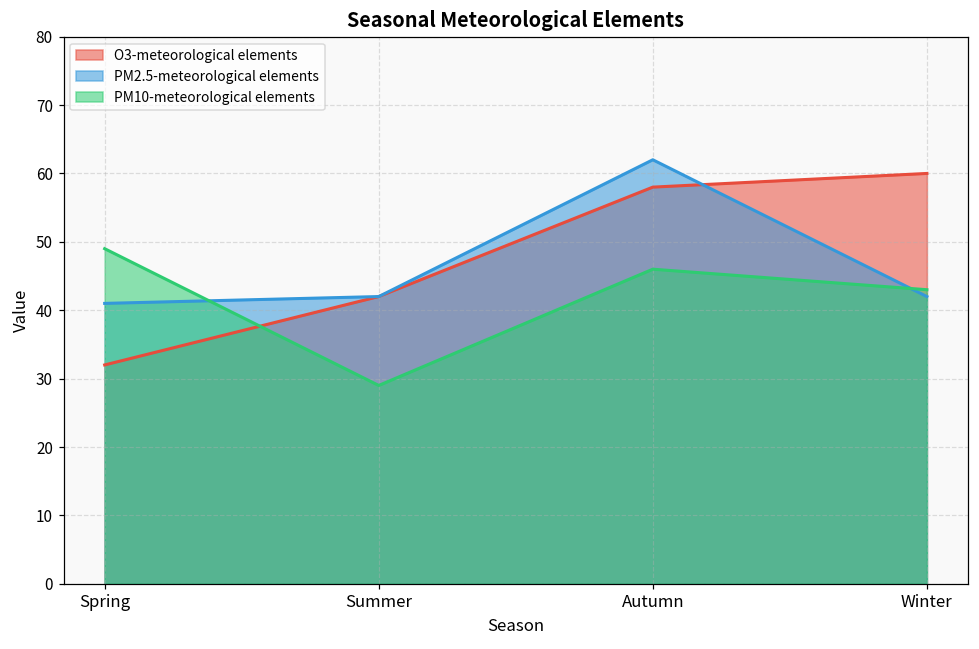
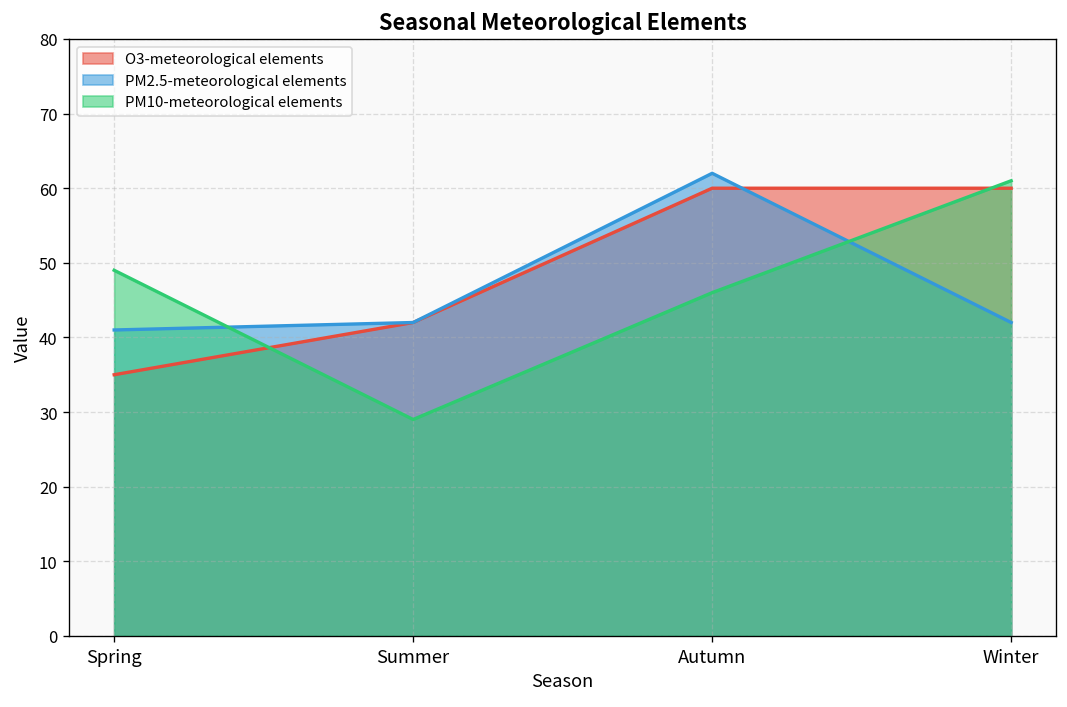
O3-meteorological elements, Spring: 32 -> 35
O3-meteorological elements, Autumn: 58 -> 60
PM10-meteorological elements, Winter: 43 -> 61
